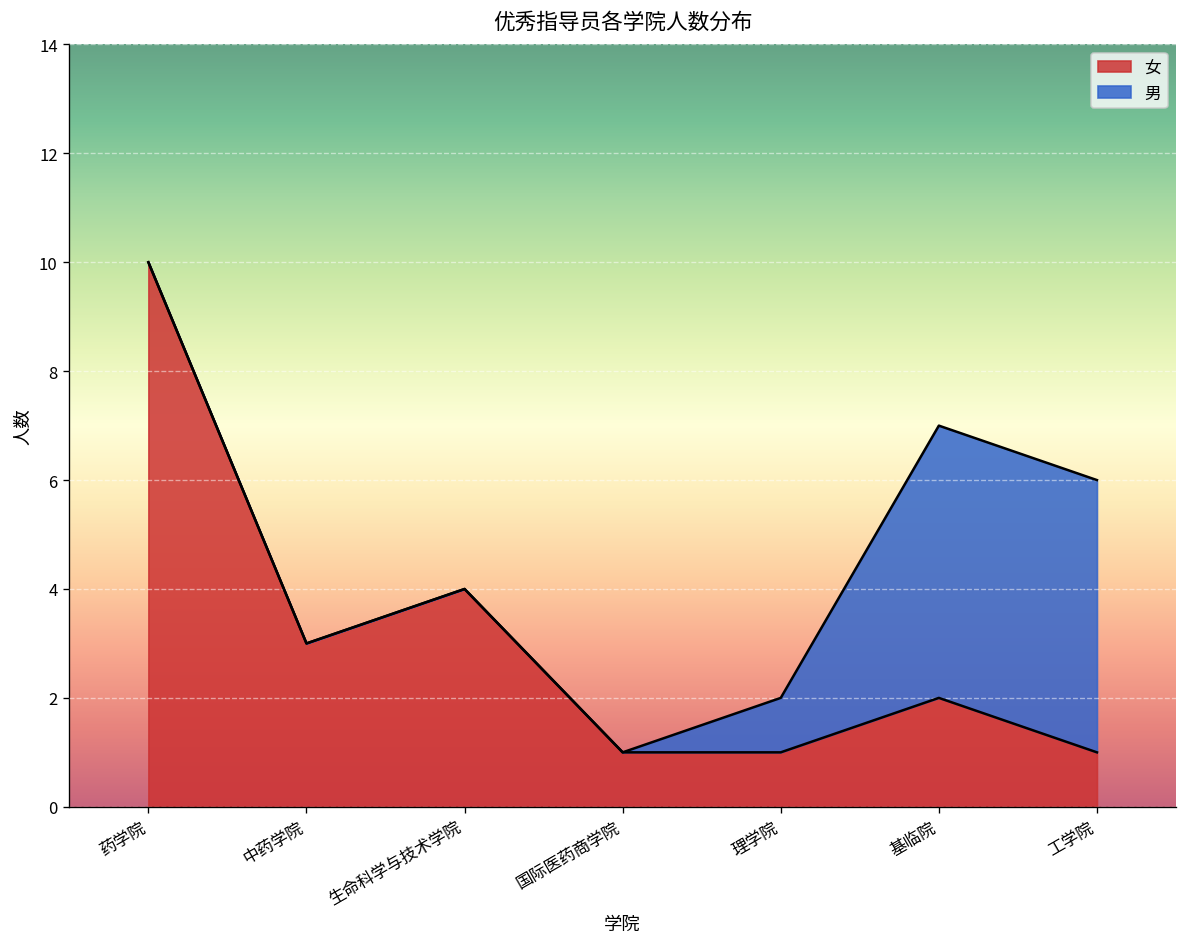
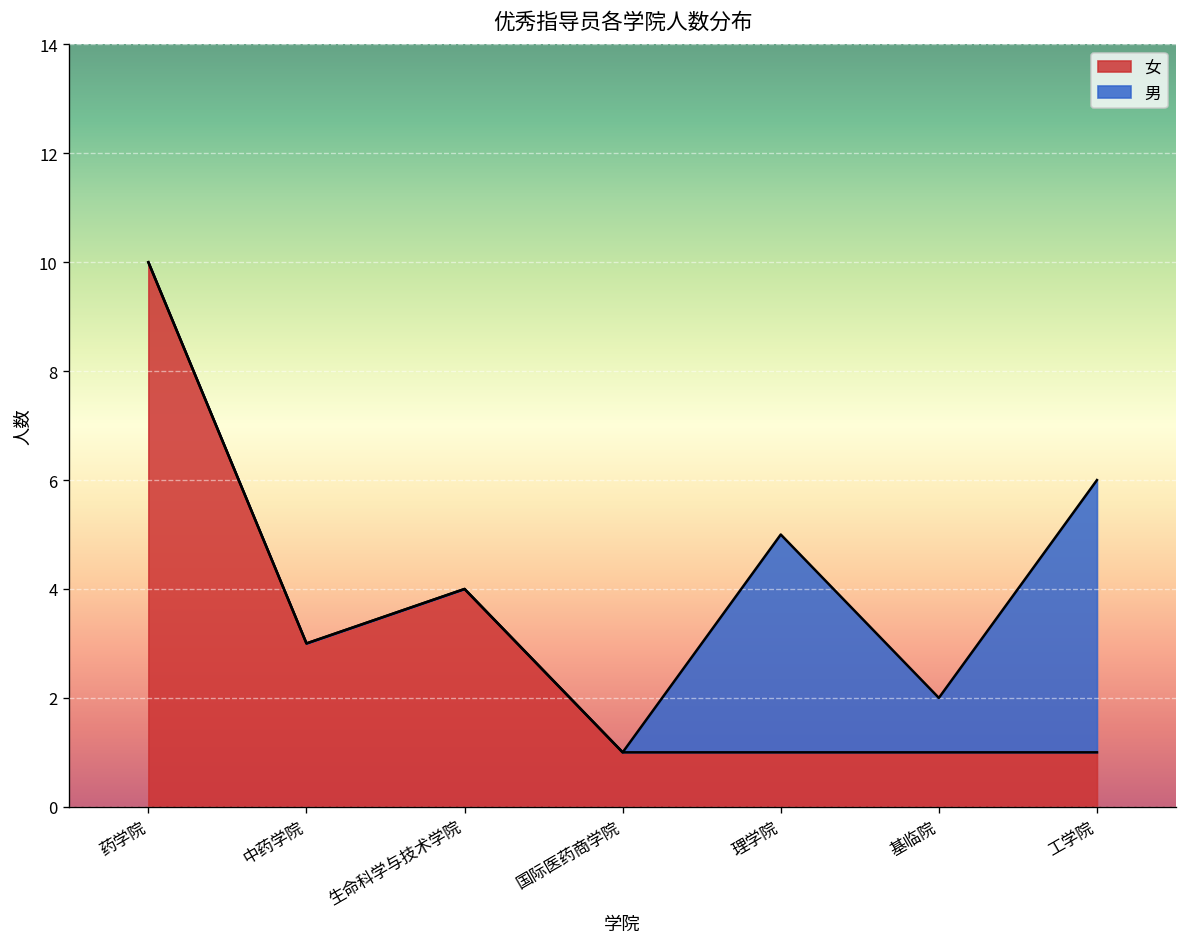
男, 理学院: 1 -> 4
女, 基临院: 2 -> 1
男, 基临院: 5 -> 1
